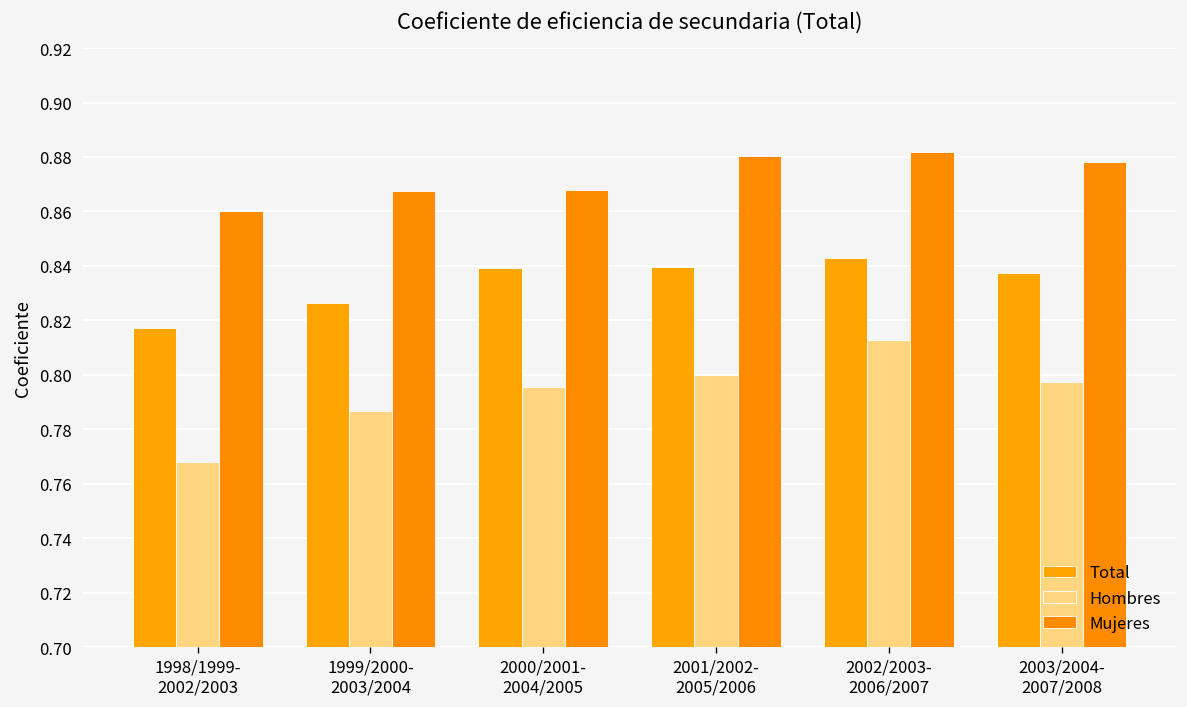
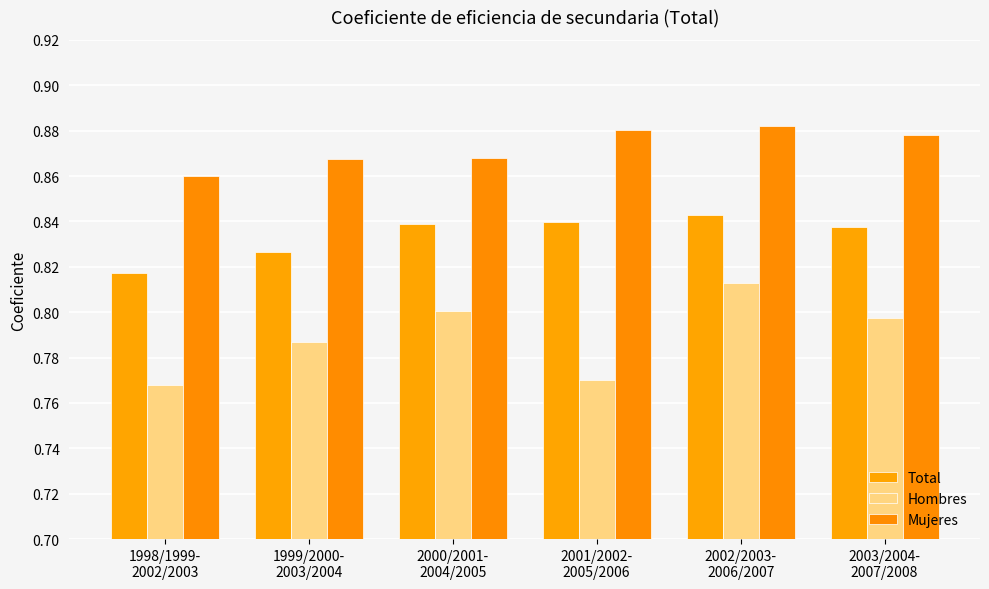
Hombres, 2000/2001- 2004/2005: 0.796 -> 0.801
Hombres, 2001/2002- 2005/2006: 0.800 -> 0.770
